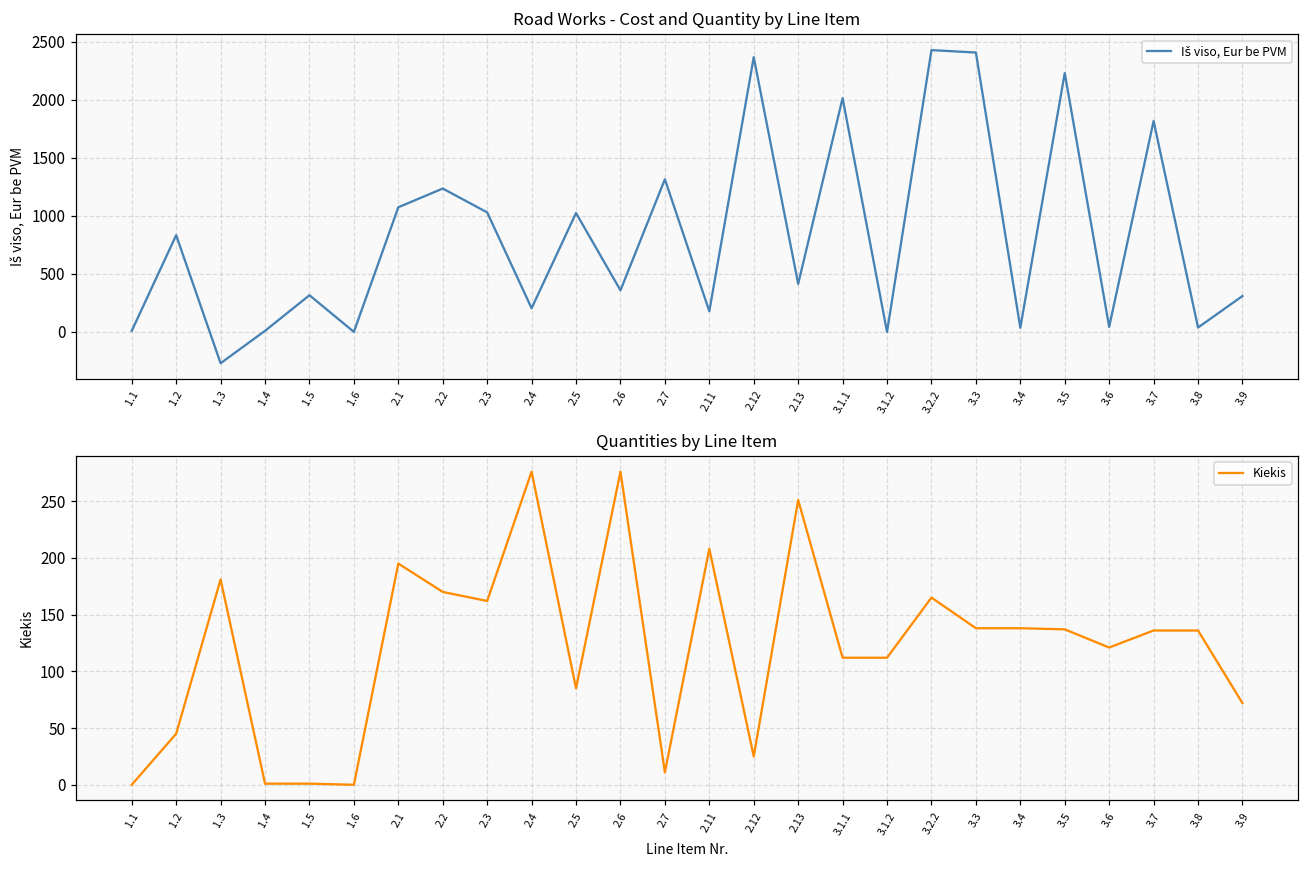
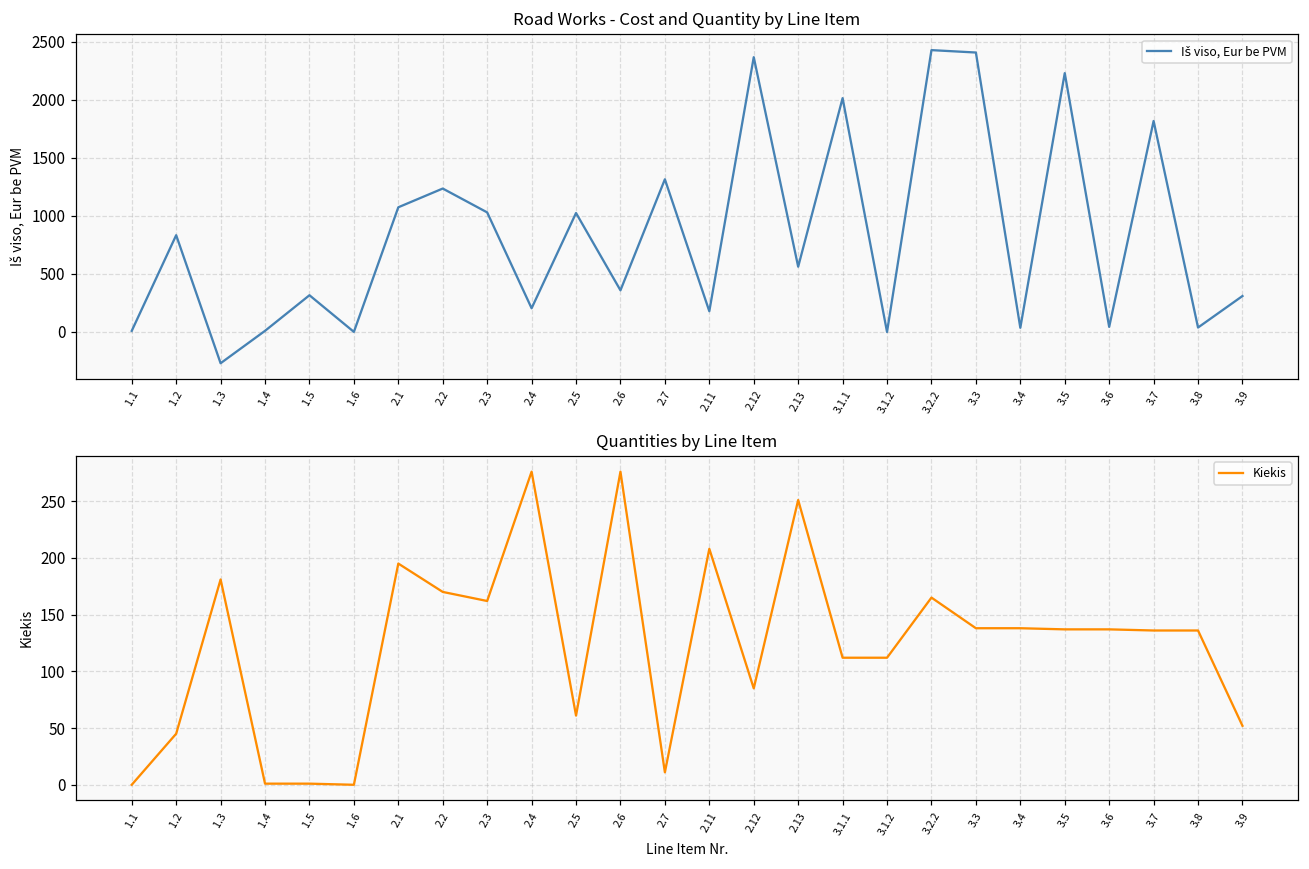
Road Works - Cost and Quantity by Line Item, 2.13: 410 -> 560
Quantities by Line Item, 2.5: 85 -> 61
Quantities by Line Item, 2.12: 25 -> 85
Quantities by Line Item, 3.6: 121 -> 137
Quantities by Line Item, 3.9: 72 -> 52
